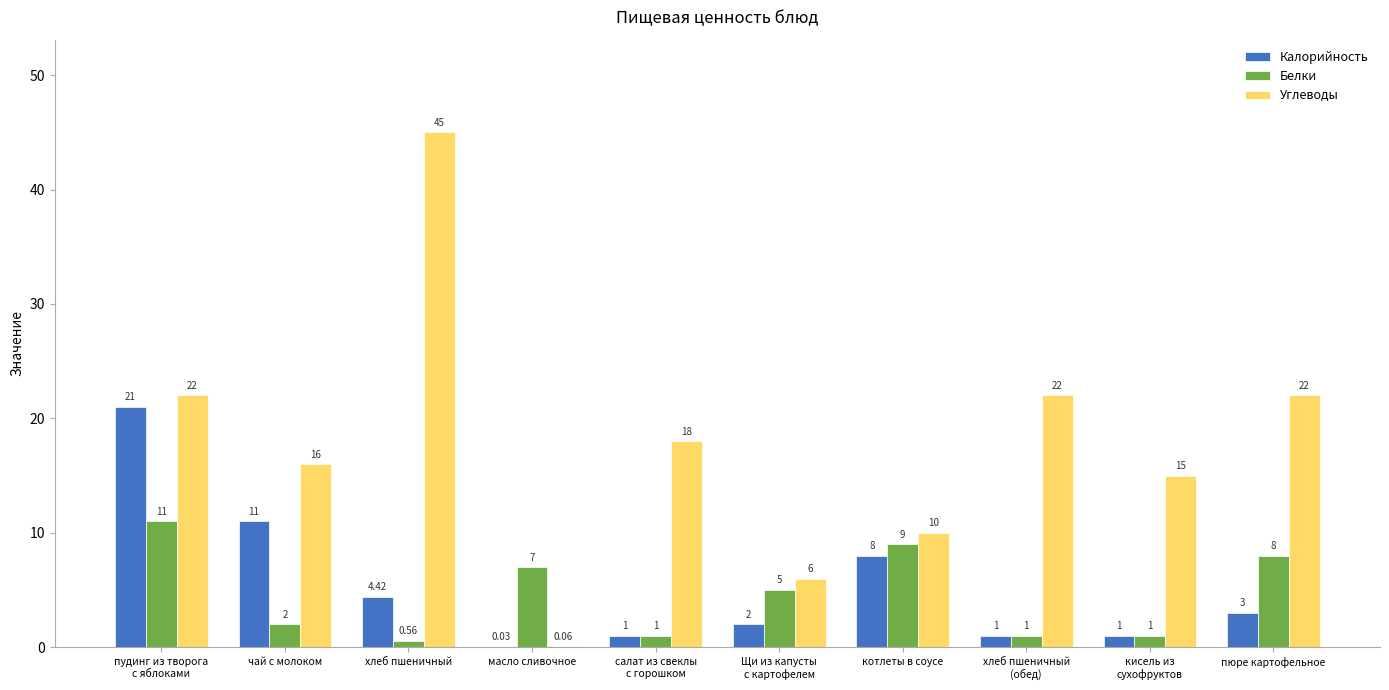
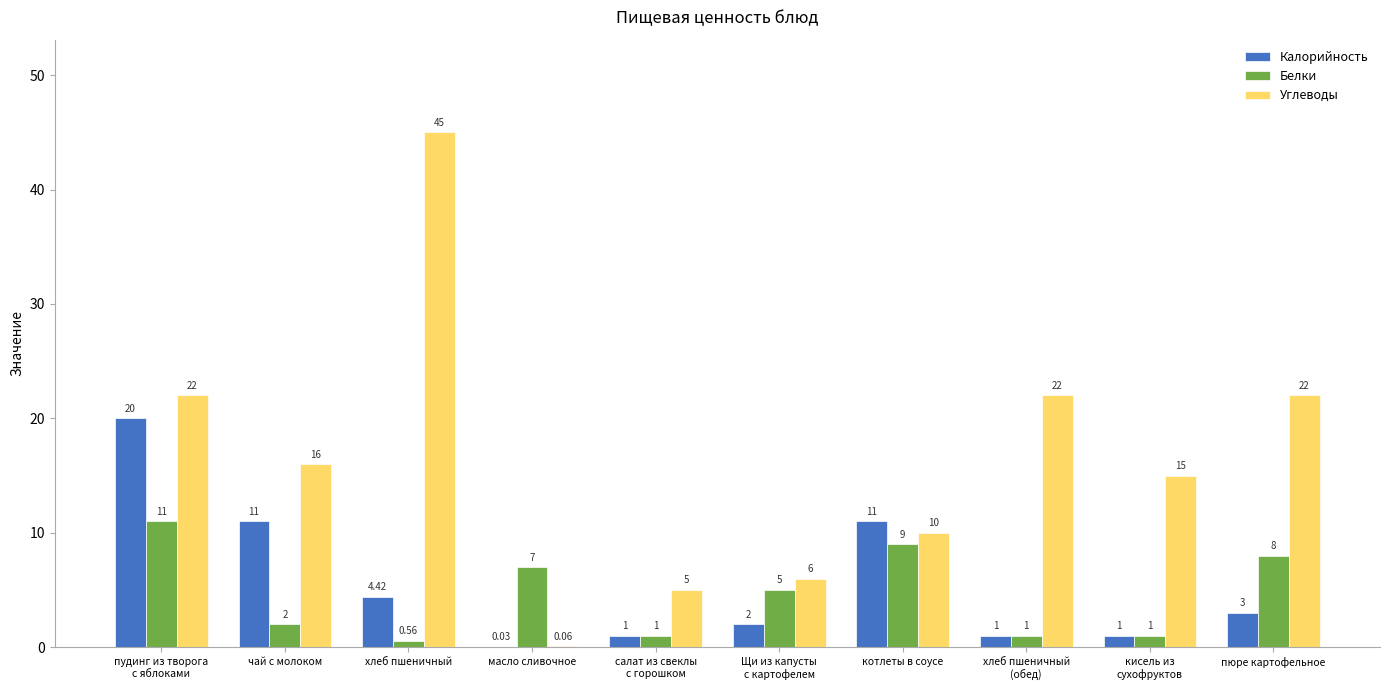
Калорийность, пудинг из творога с яблоками: 21 -> 20
Углеводы, салат из свеклы с горошком: 18 -> 5
Калорийность, котлеты в соусе: 8 -> 11
